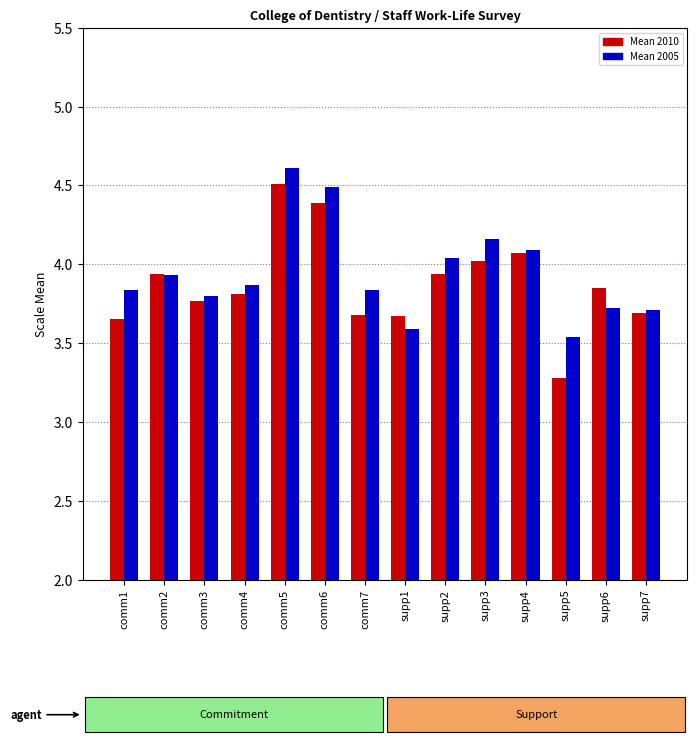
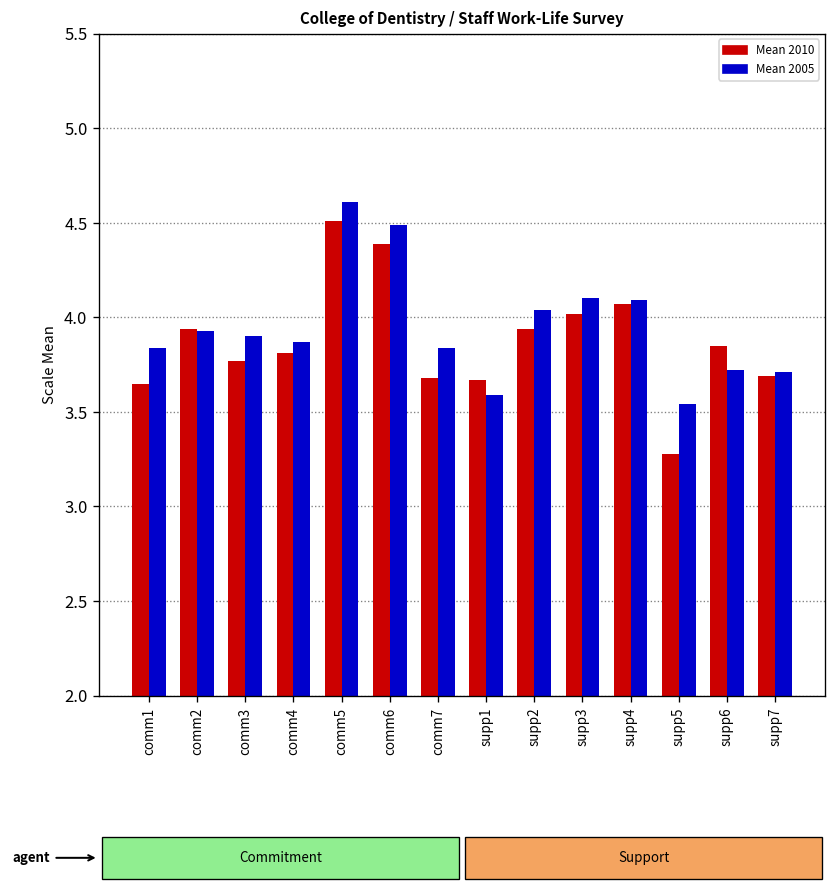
Mean 2005, comm3: 3.8 -> 3.9
Mean 2005, supp3: 4.16 -> 4.10
